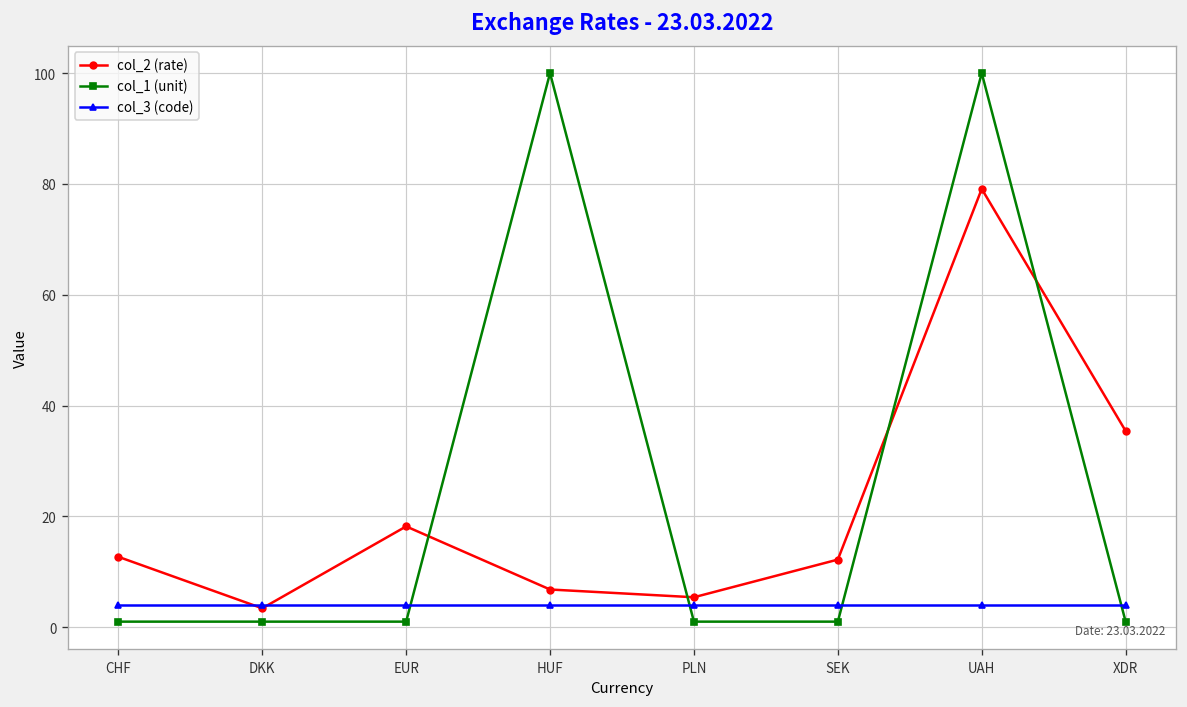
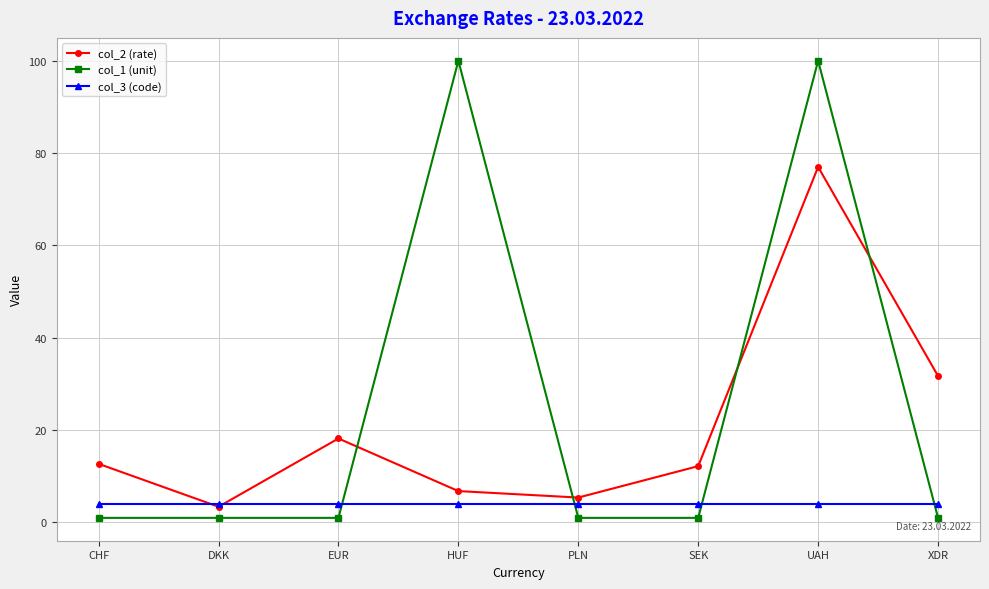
col_2 (rate), UAH: 79 -> 77
col_2 (rate), XDR: 35 -> 32
